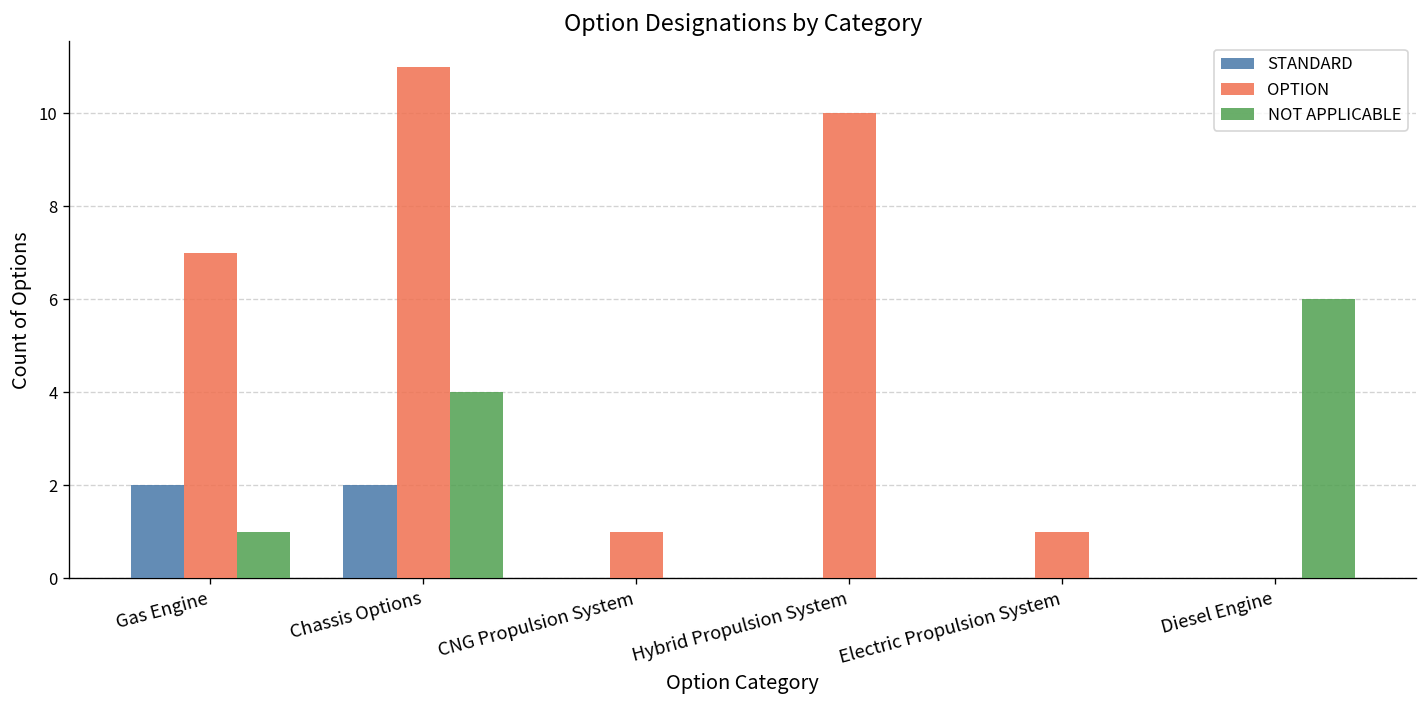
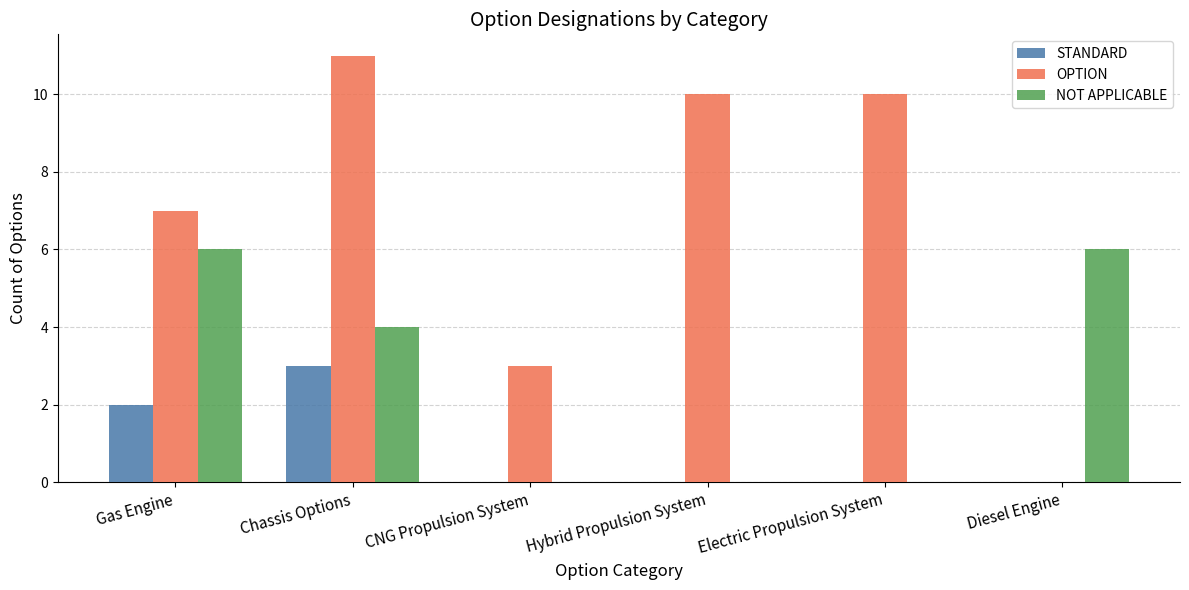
NOT APPLICABLE, Gas Engine: 1 -> 6
STANDARD, Chassis Options: 2 -> 3
OPTION, CNG Propulsion System: 1 -> 3
OPTION, Electric Propulsion System: 1 -> 10
